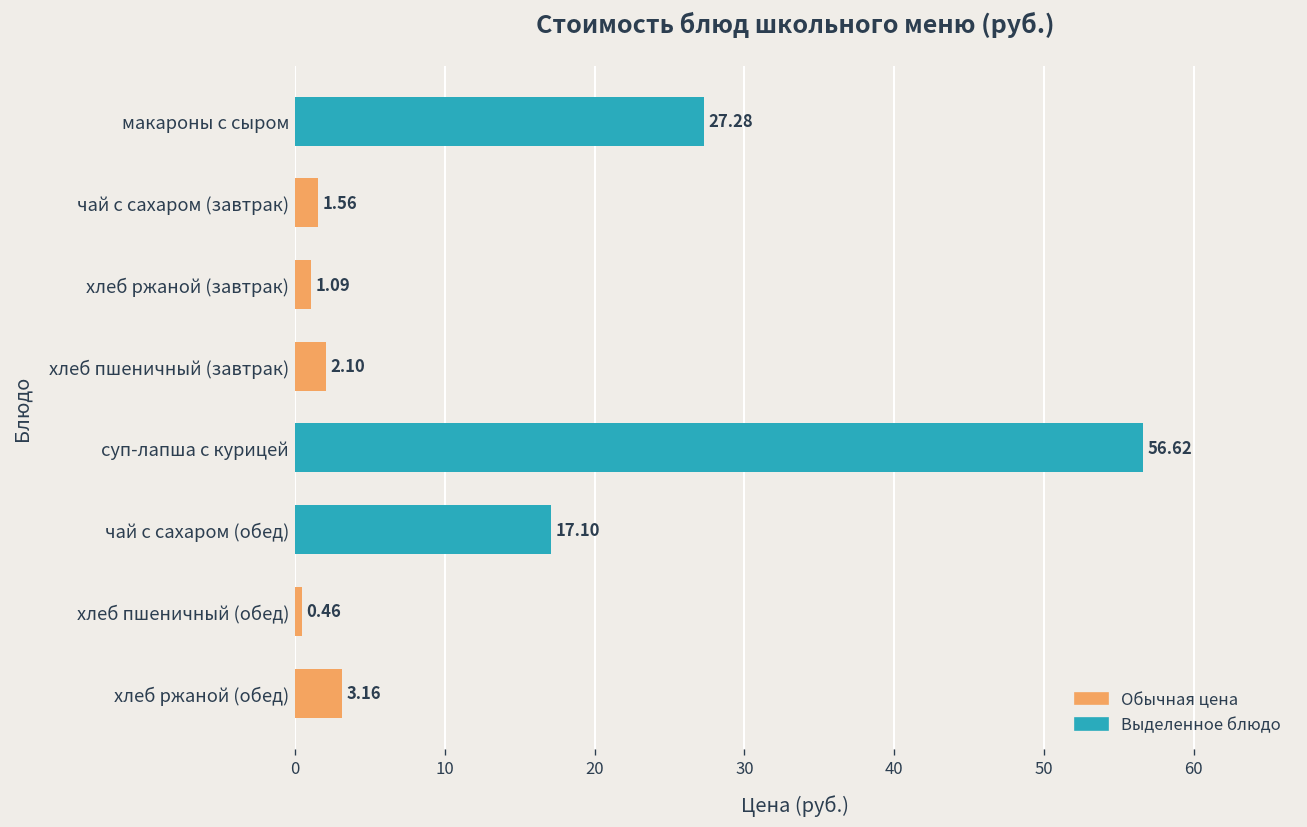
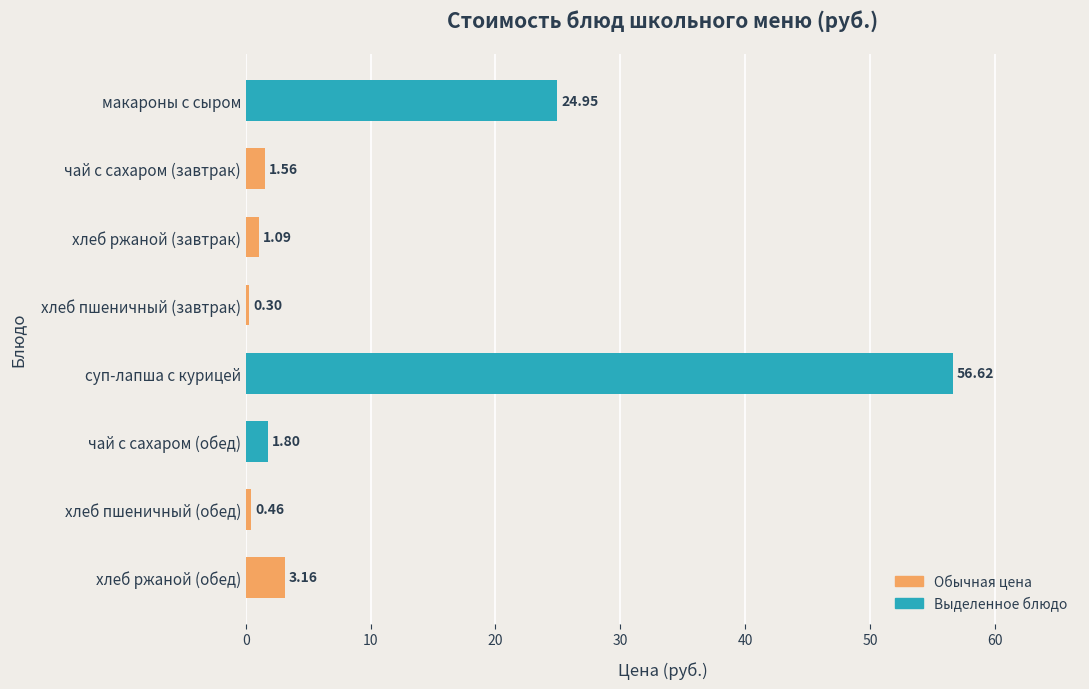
макароны с сыром: 27.28 -> 24.95
хлеб пшеничный (завтрак): 2.10 -> 0.30
чай с сахаром (обед): 17.10 -> 1.80
